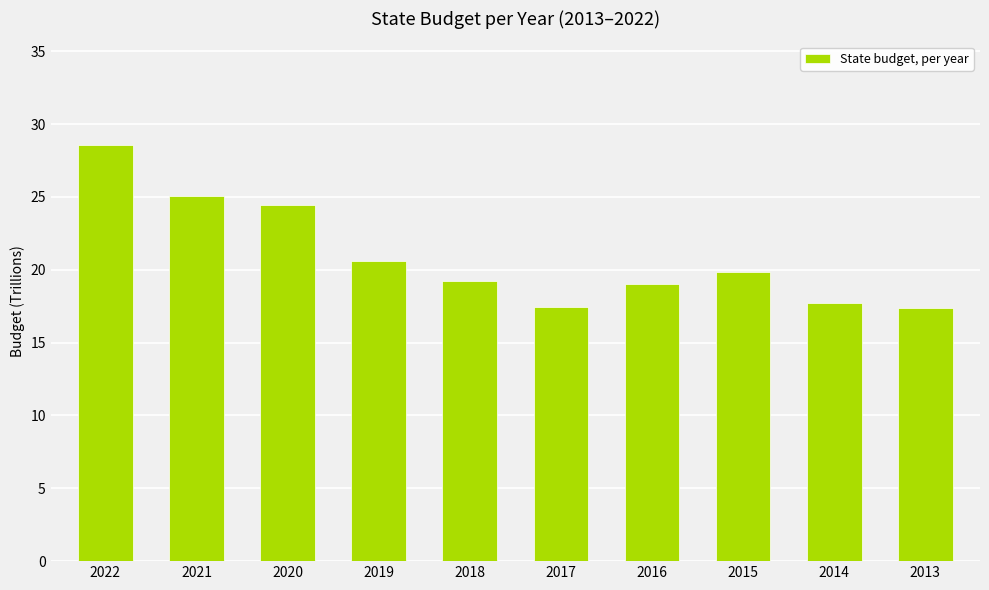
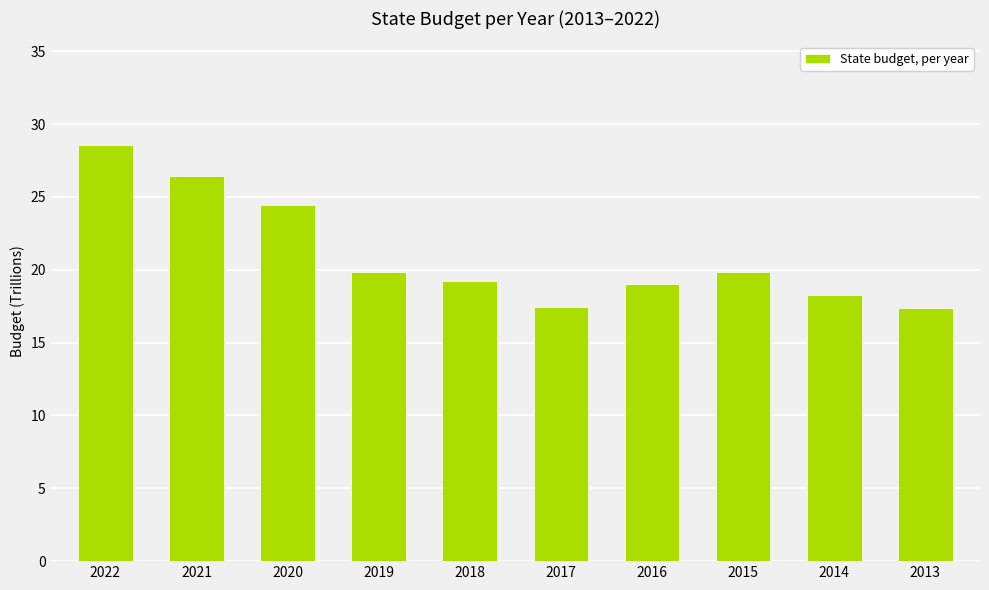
2021: 25.1 -> 26.4
2019: 20.6 -> 19.8
2014: 17.7 -> 18.3
